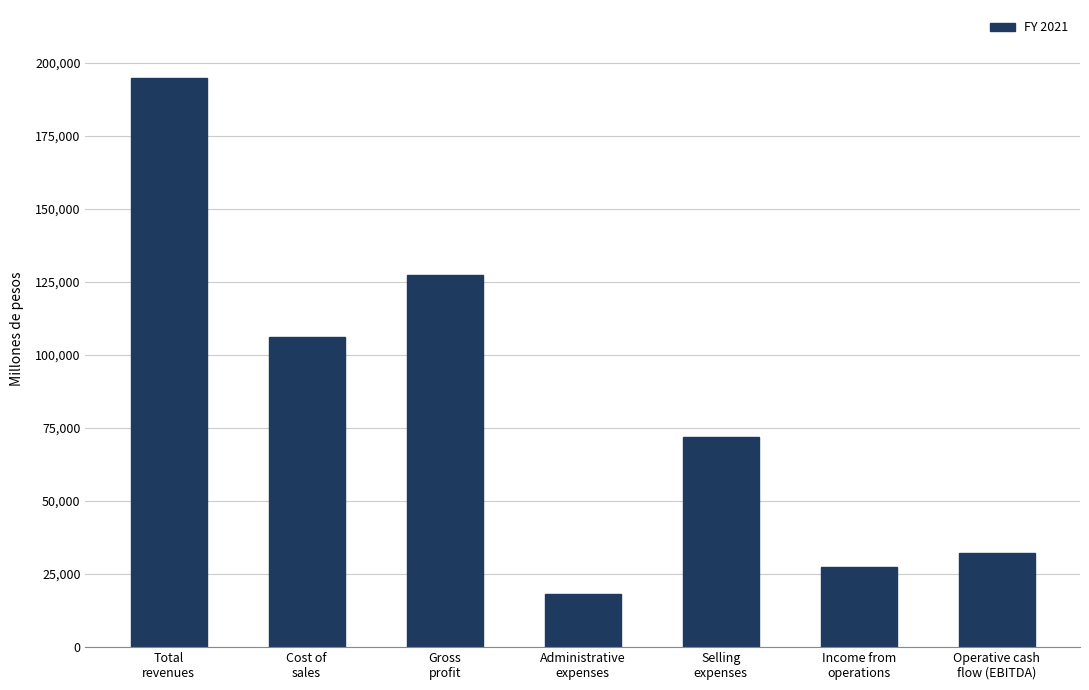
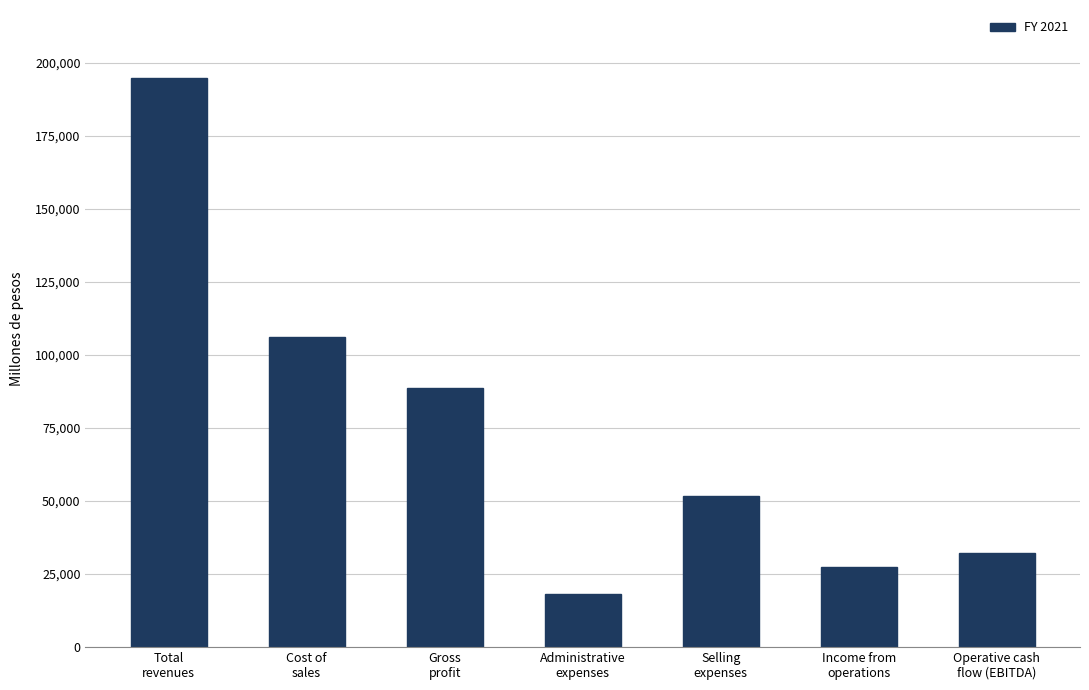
Gross profit: 128,000 -> 89,000
Selling expenses: 72,000 -> 52,000
